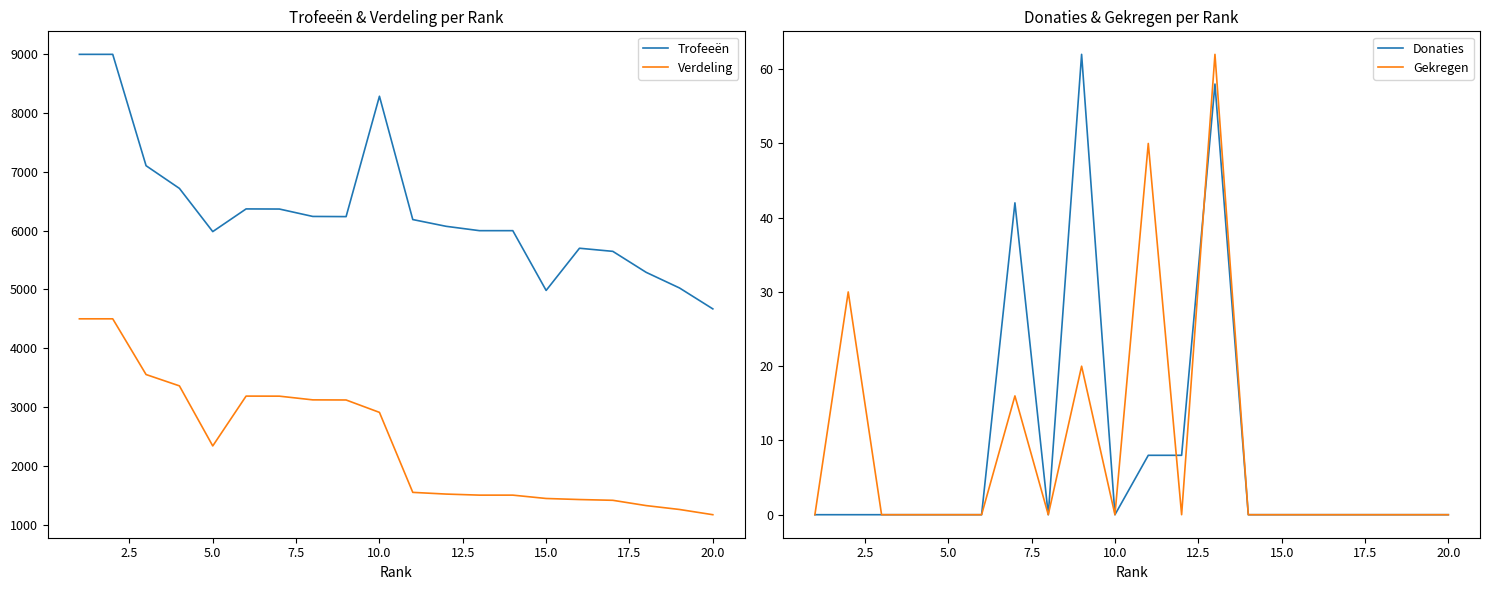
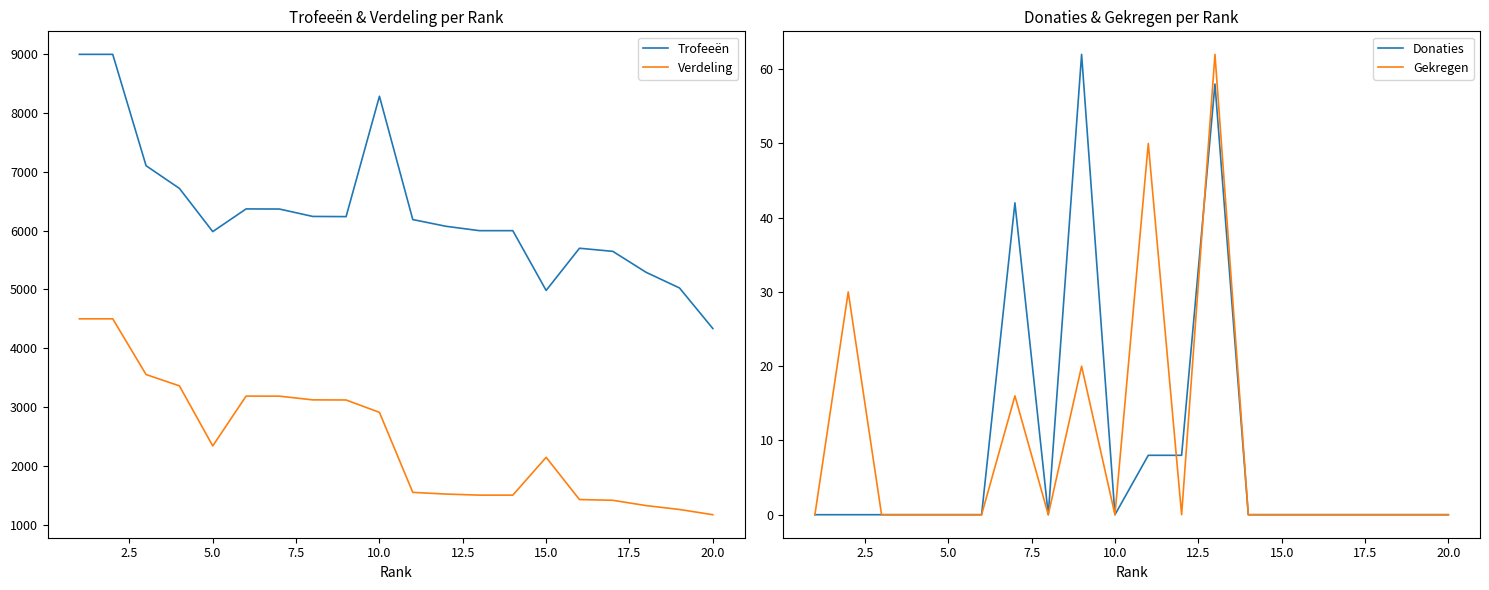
Trofeeën & Verdeling per Rank, Verdeling, 15.0: 1400 -> 2100
Trofeeën & Verdeling per Rank, Trofeeën, 20.0: 4700 -> 4300
